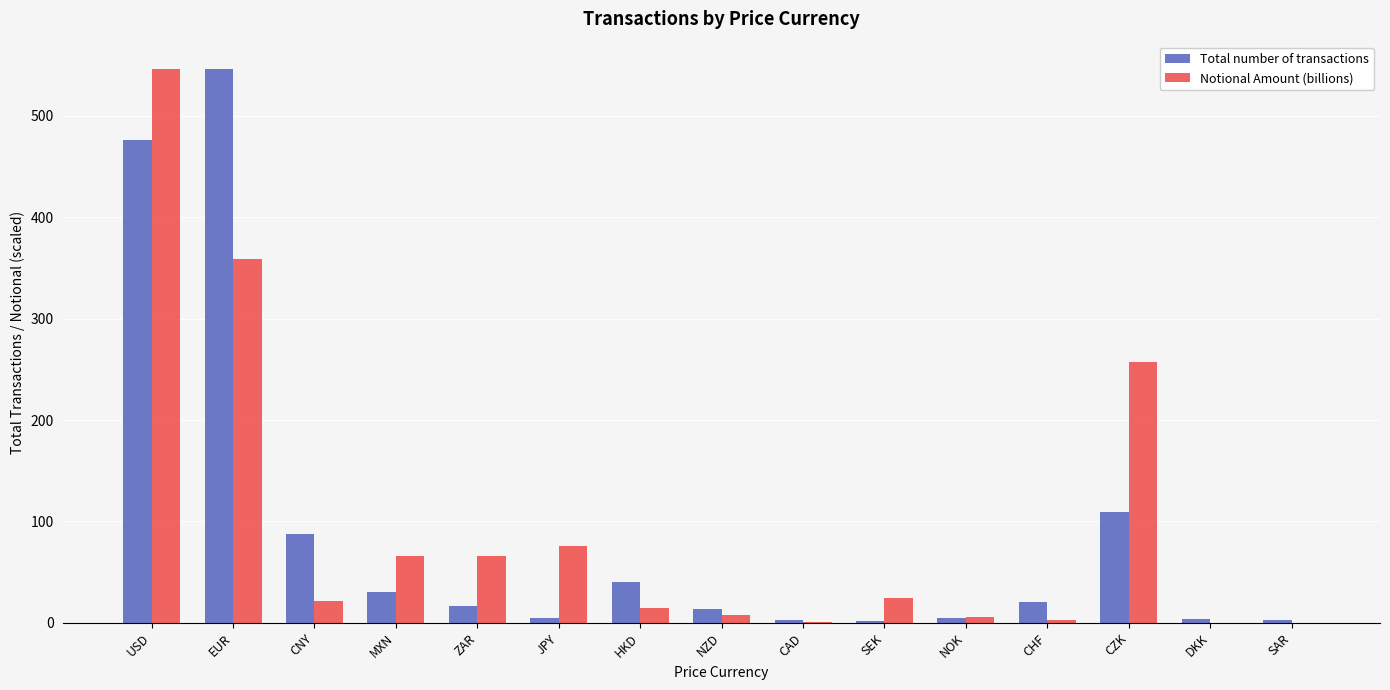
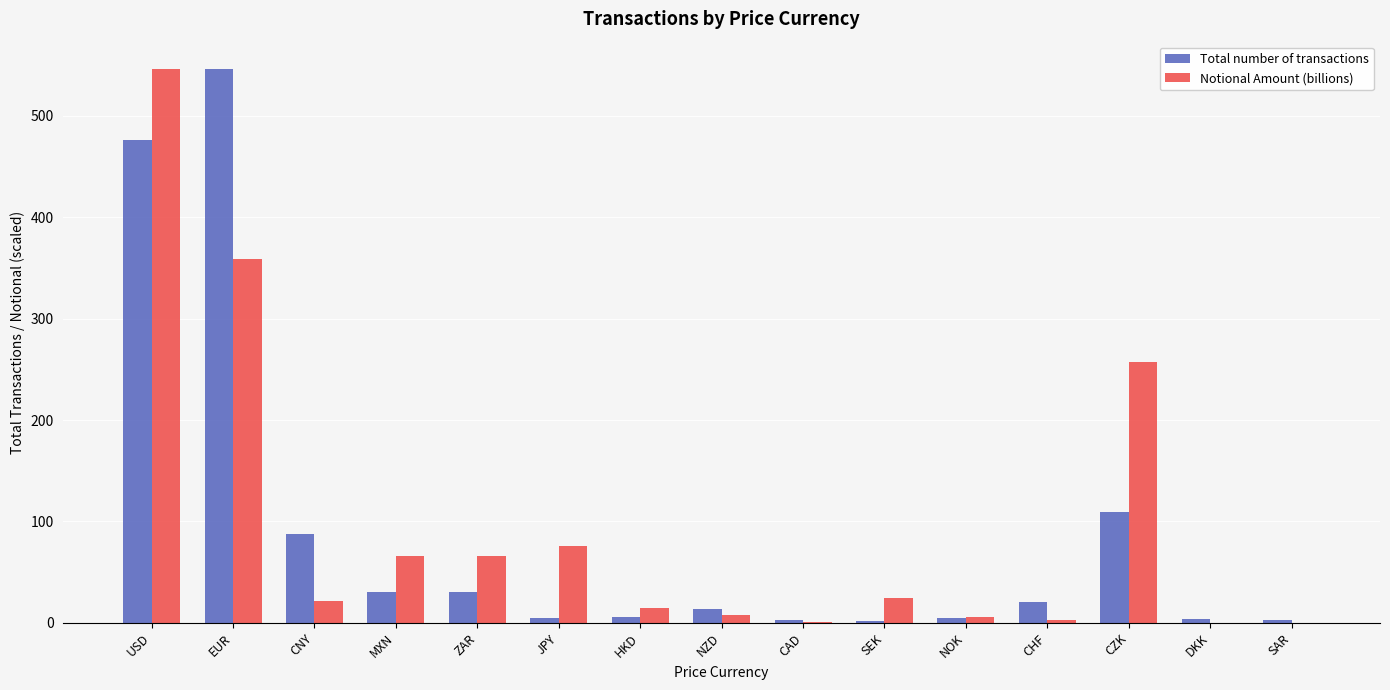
Total number of transactions, ZAR: 17 -> 30
Total number of transactions, HKD: 40 -> 6
